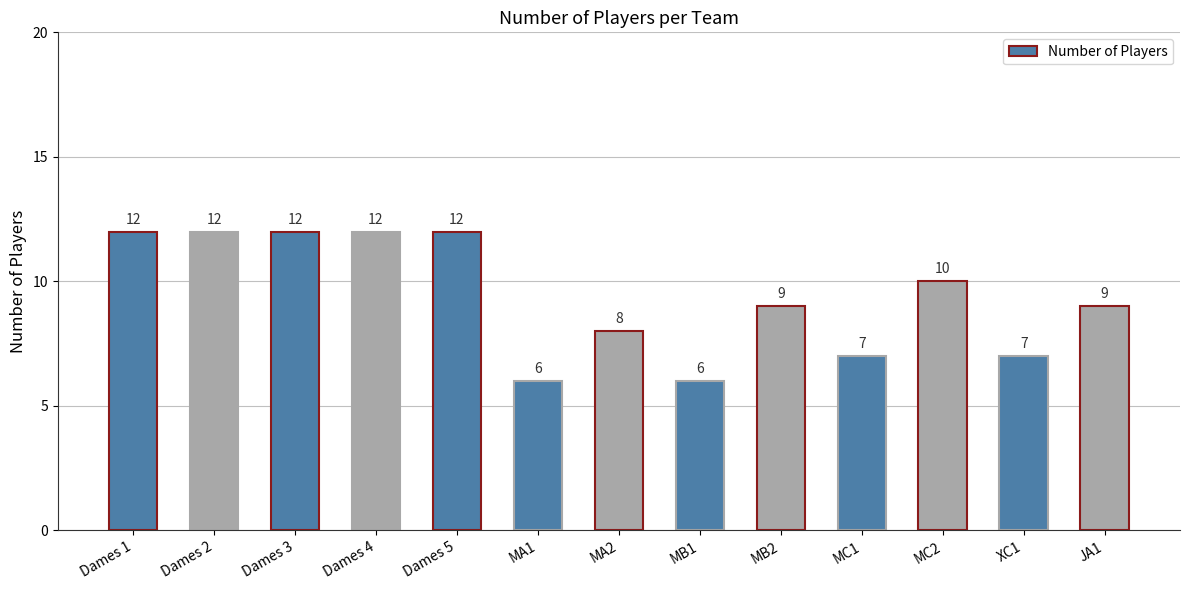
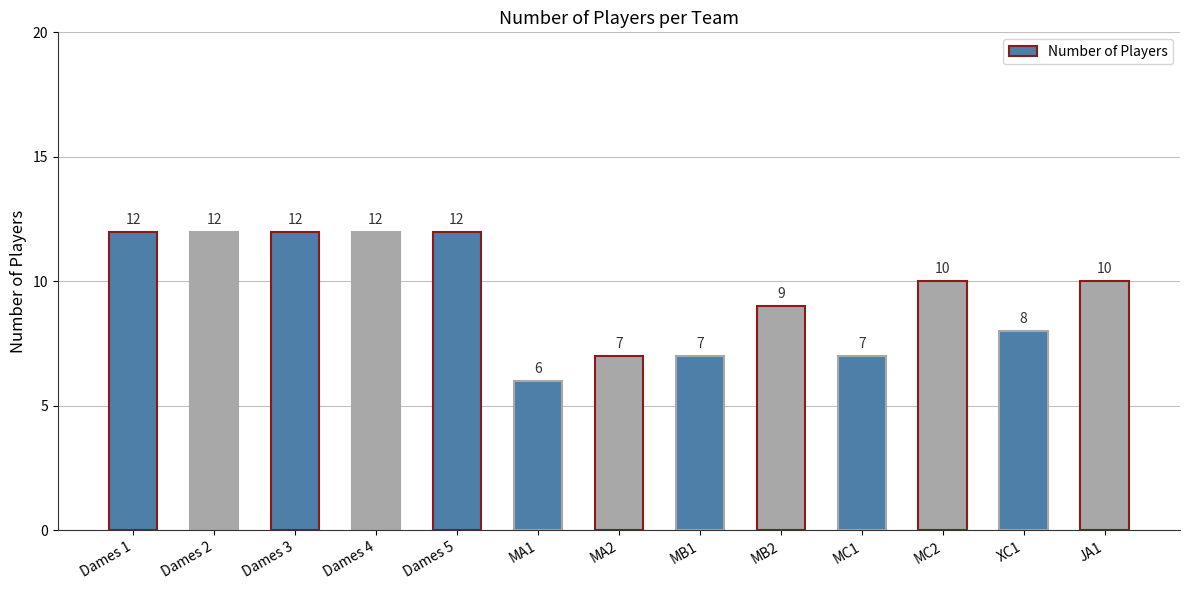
MA2: 8 -> 7
MB1: 6 -> 7
XC1: 7 -> 8
JA1: 9 -> 10
